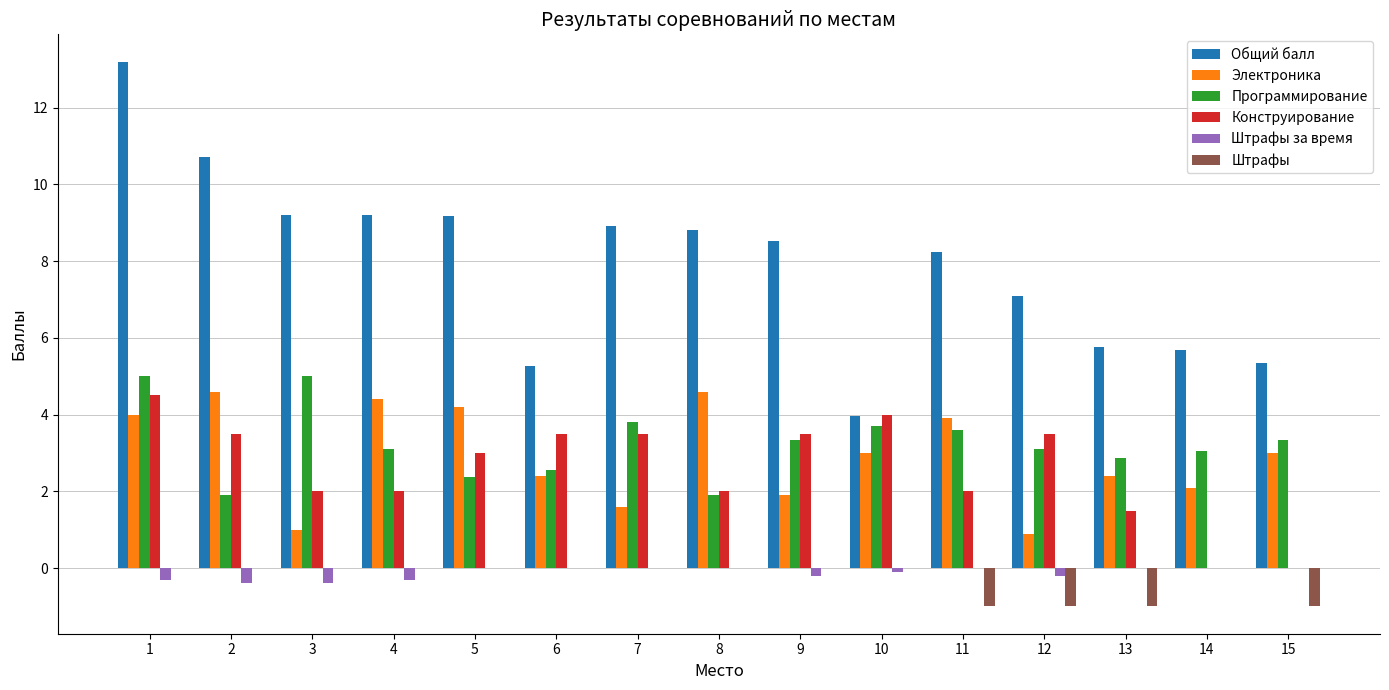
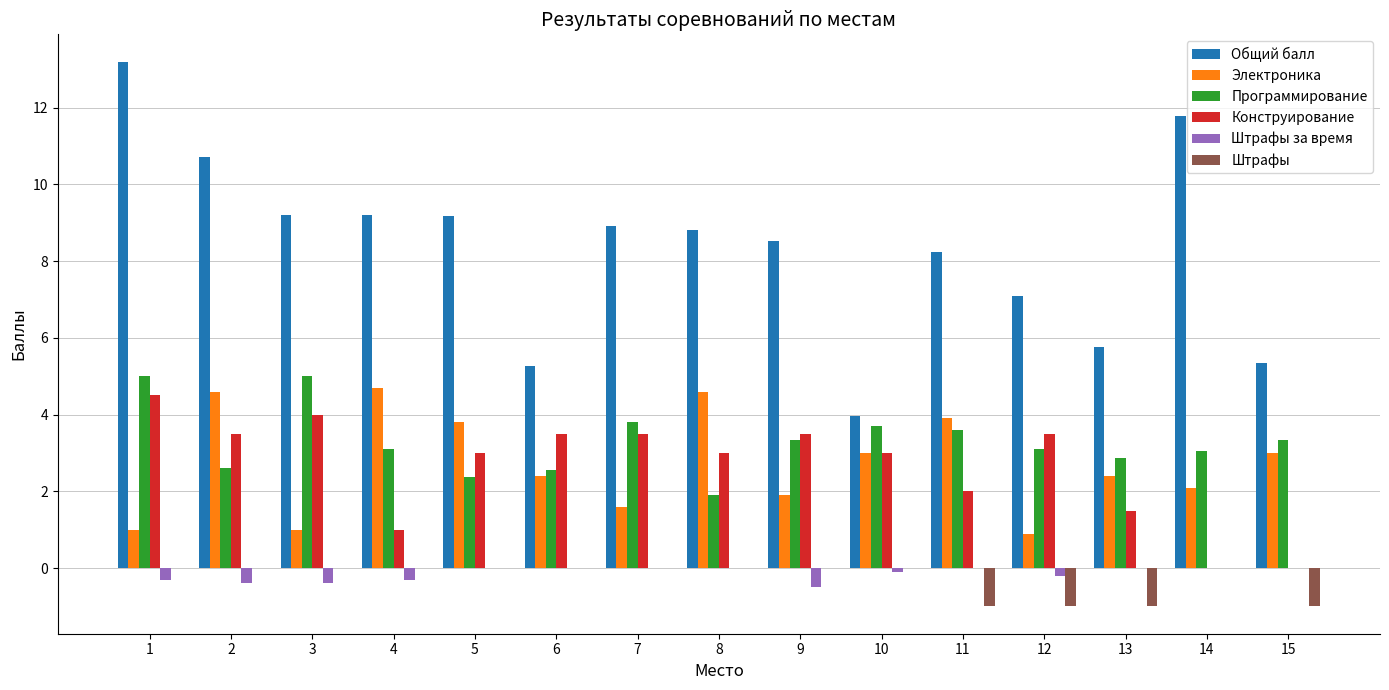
Электроника, 1: 4 -> 1
Программирование, 2: 1.9 -> 2.6
Конструирование, 3: 2 -> 4
Электроника, 4: 4.4 -> 4.7
Конструирование, 4: 2 -> 1
Электроника, 5: 4.2 -> 3.8
Конструирование, 8: 2 -> 3
Штрафы за время, 9: -0.2 -> -0.5
Конструирование, 10: 4 -> 3
Общий балл, 14: 5.7 -> 11.8
